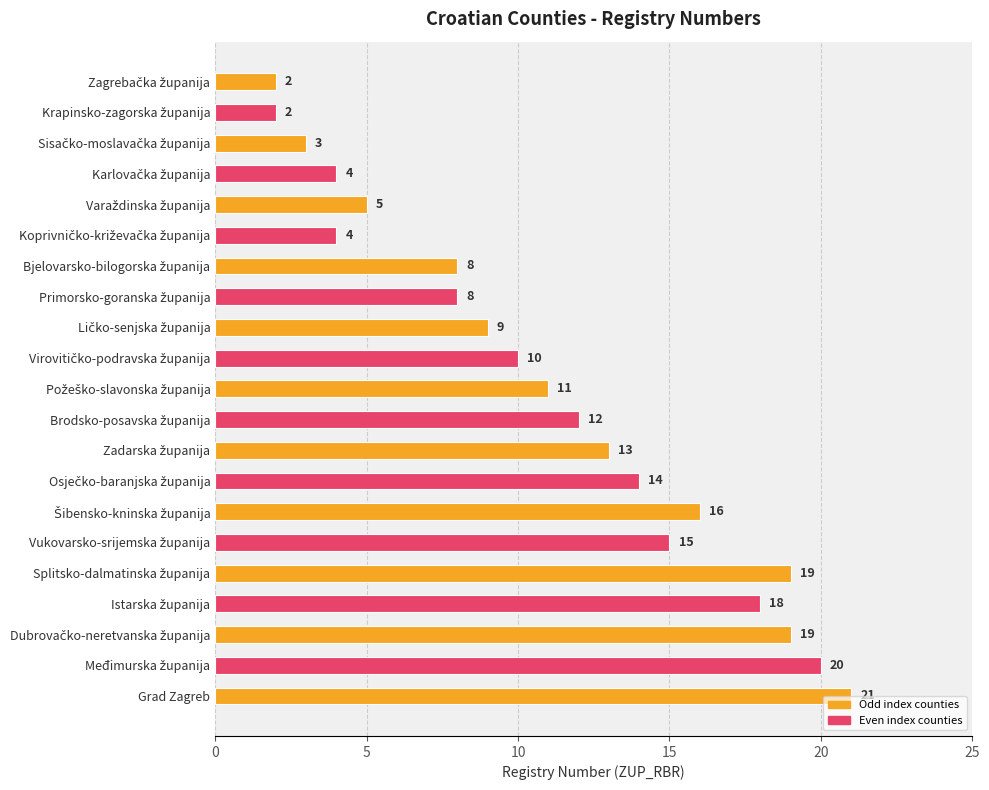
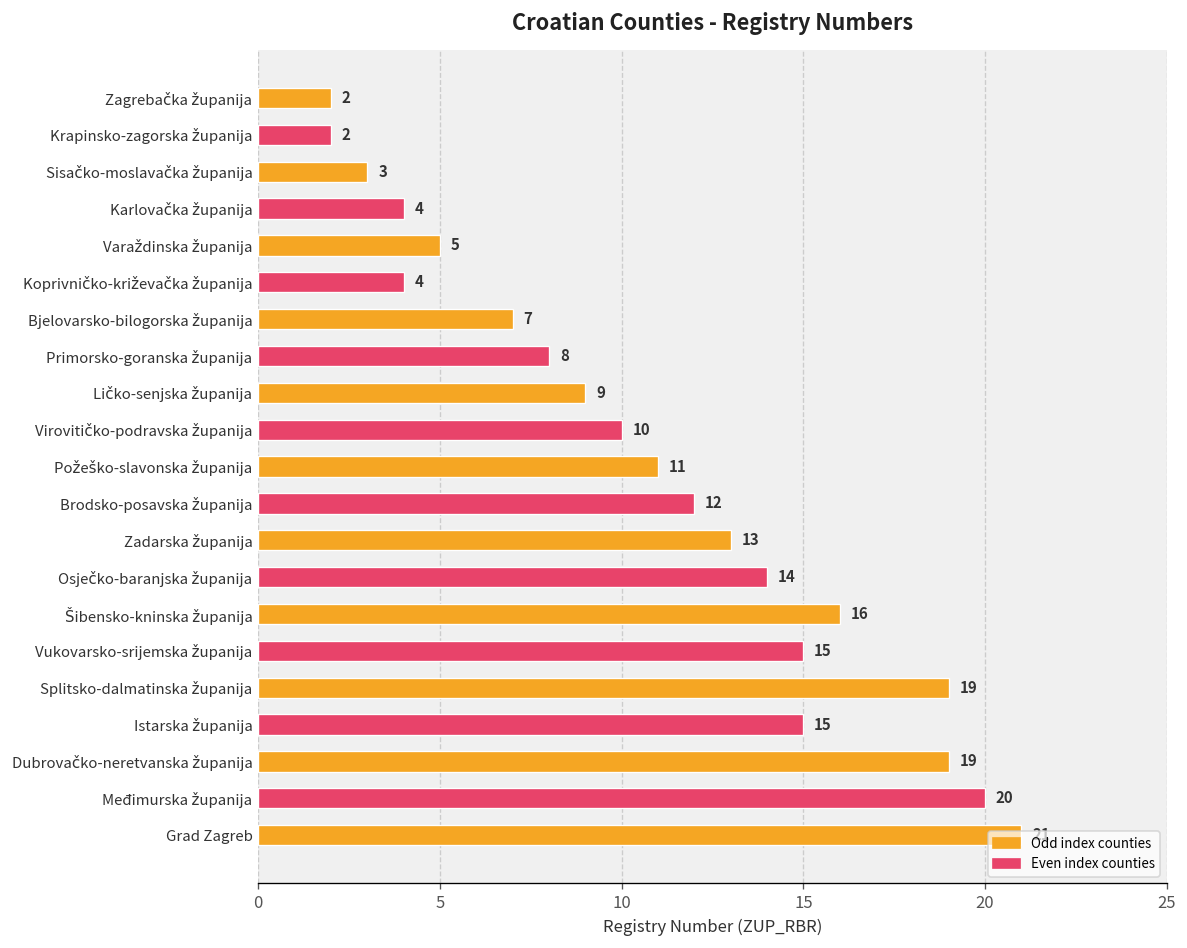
Bjelovarsko-bilogorska županija: 8 -> 7
Istarska županija: 18 -> 15
